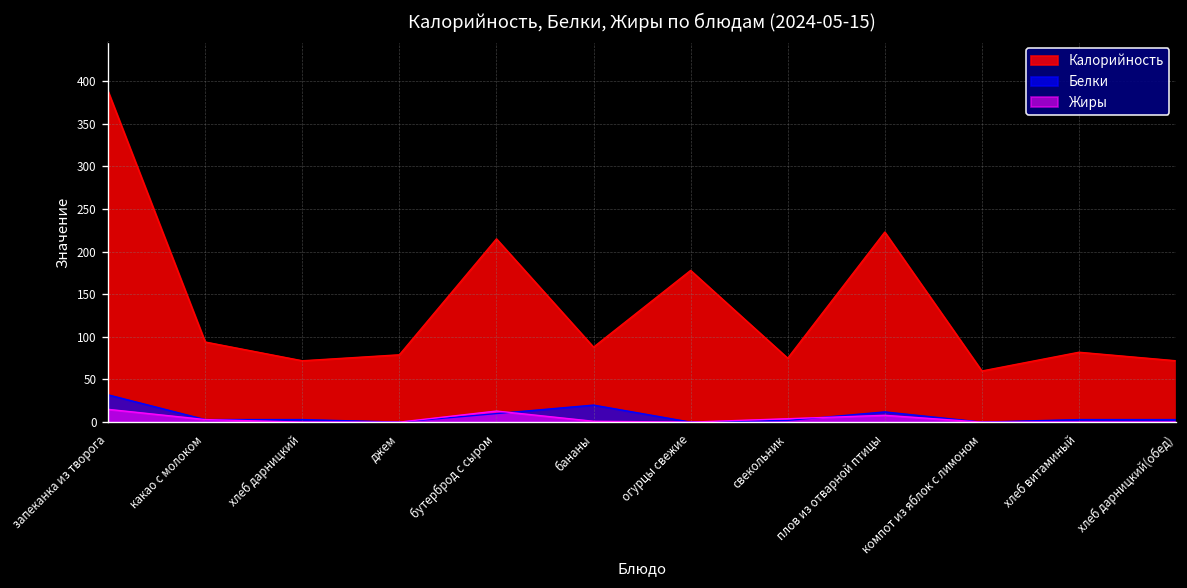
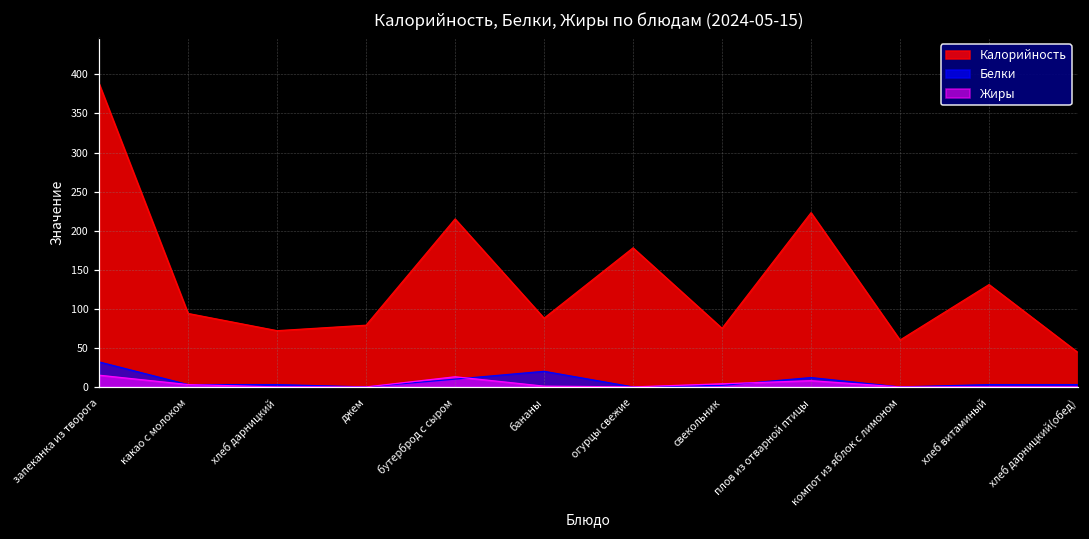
Калорийность, хлеб витаминый: 80 -> 130
Калорийность, хлеб дарницкий(обед): 70 -> 40
